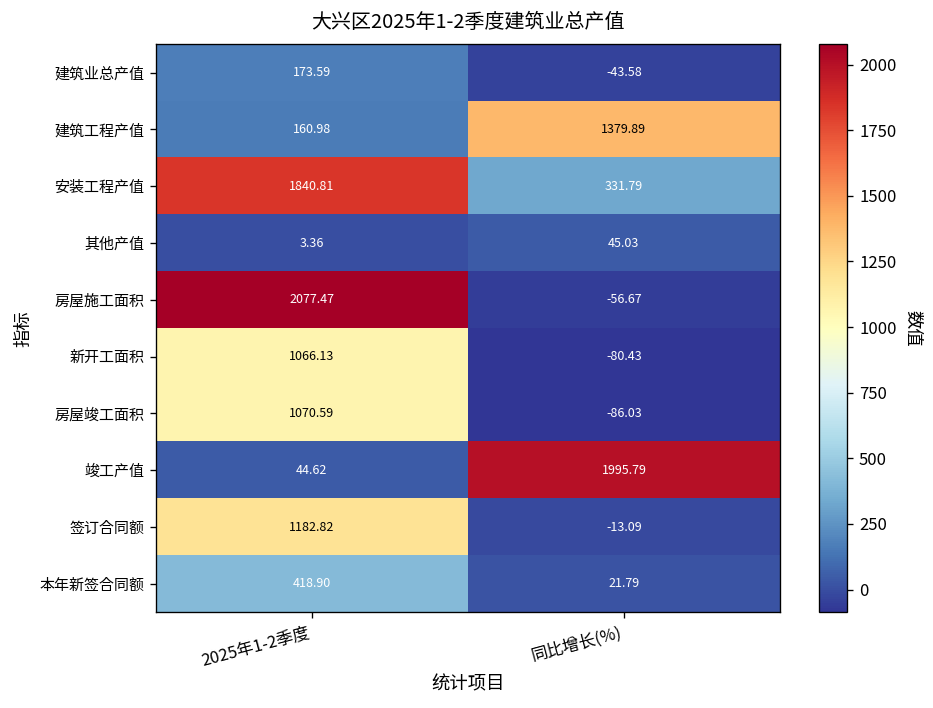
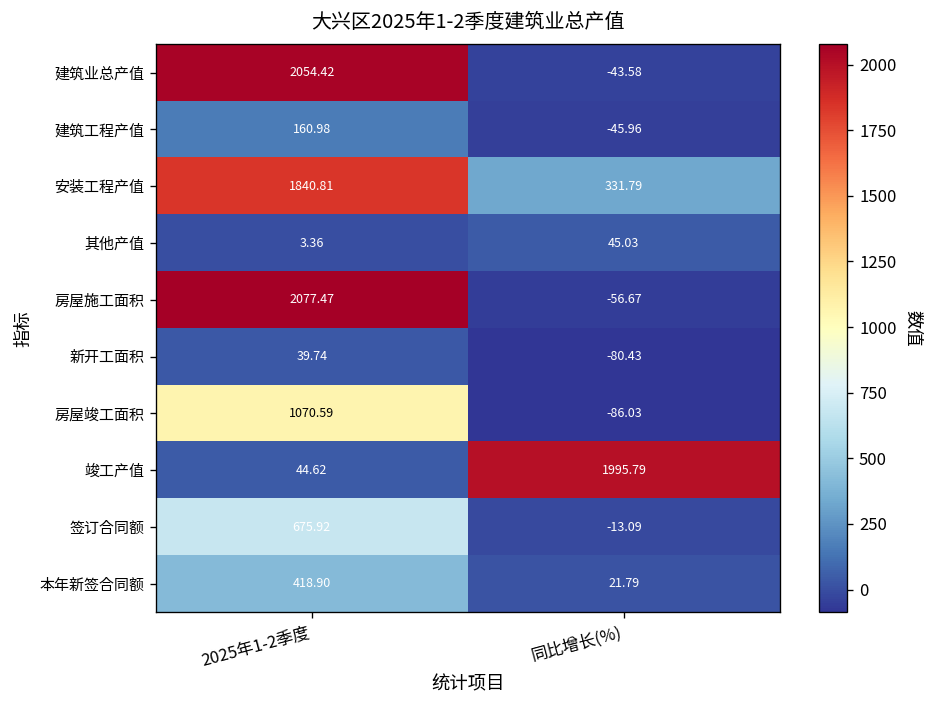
建筑业总产值, 2025年1-2季度: 173.59 -> 2054.42
建筑工程产值, 同比增长(%): 1379.89 -> -45.96
新开工面积, 2025年1-2季度: 1066.13 -> 39.74
签订合同额, 2025年1-2季度: 1182.82 -> 675.92
